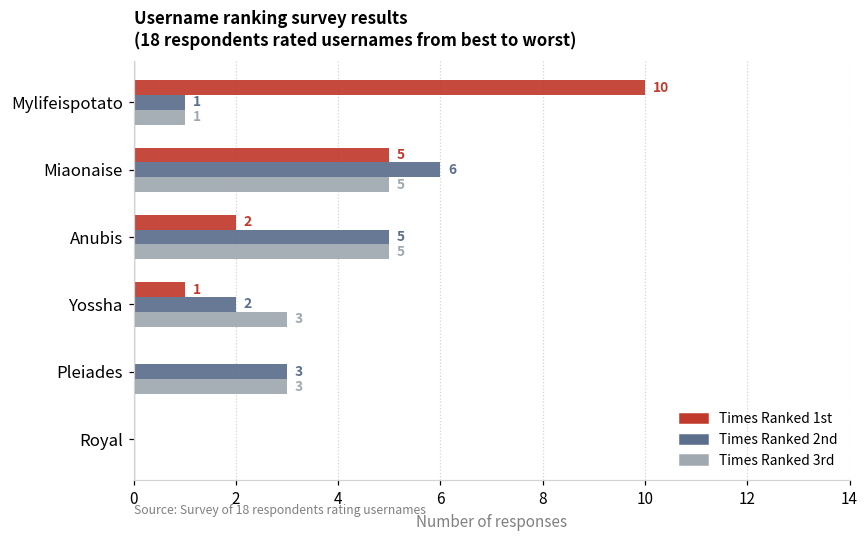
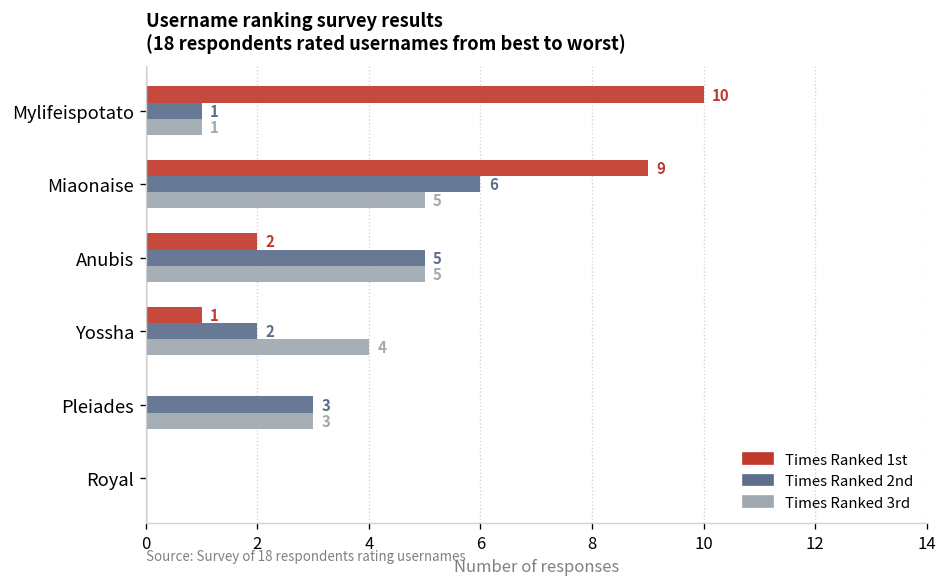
Times Ranked 1st, Miaonaise: 5 -> 9
Times Ranked 3rd, Yossha: 3 -> 4
